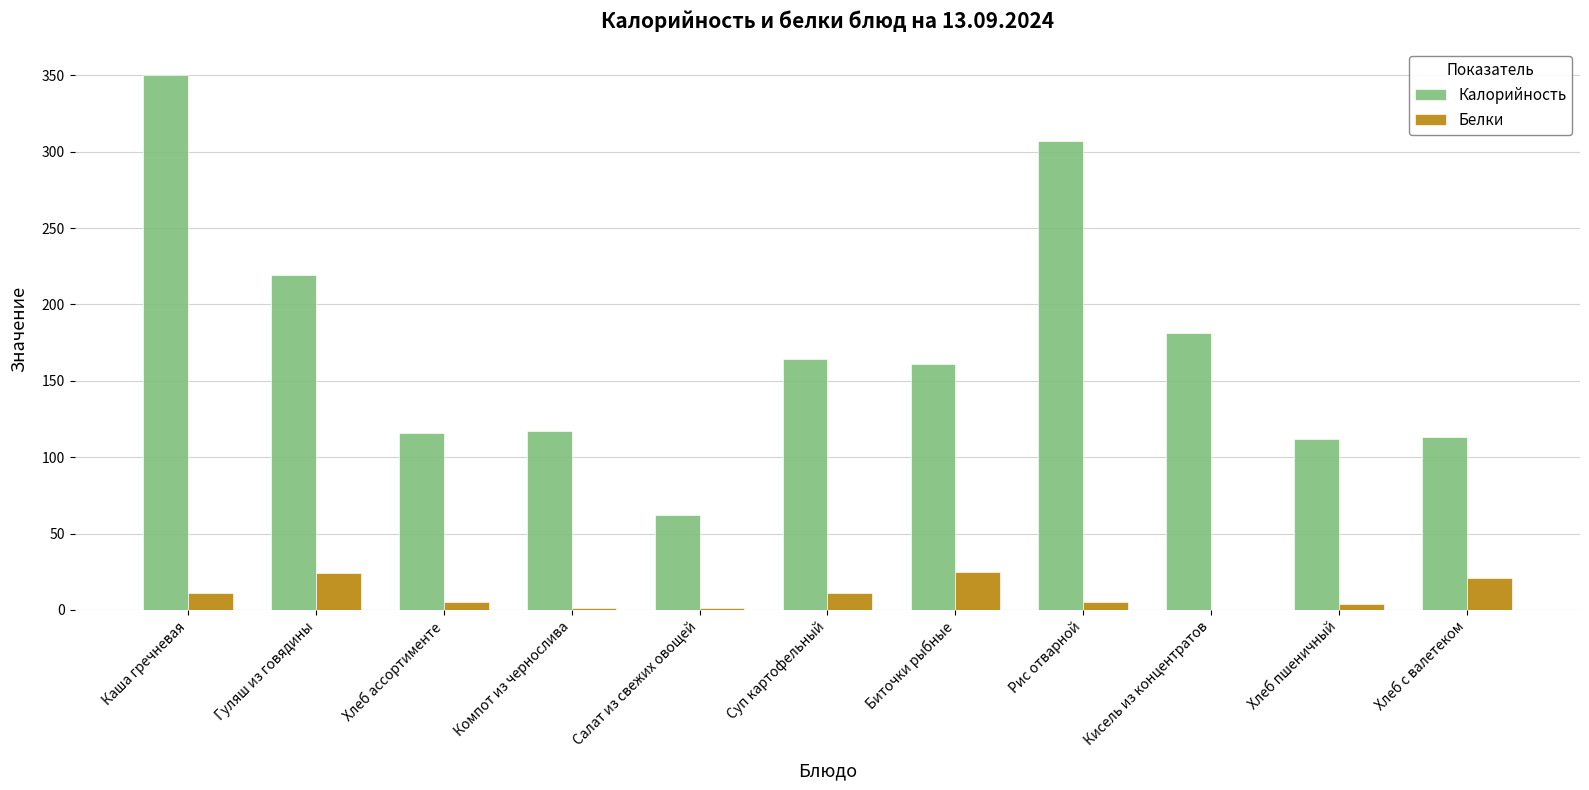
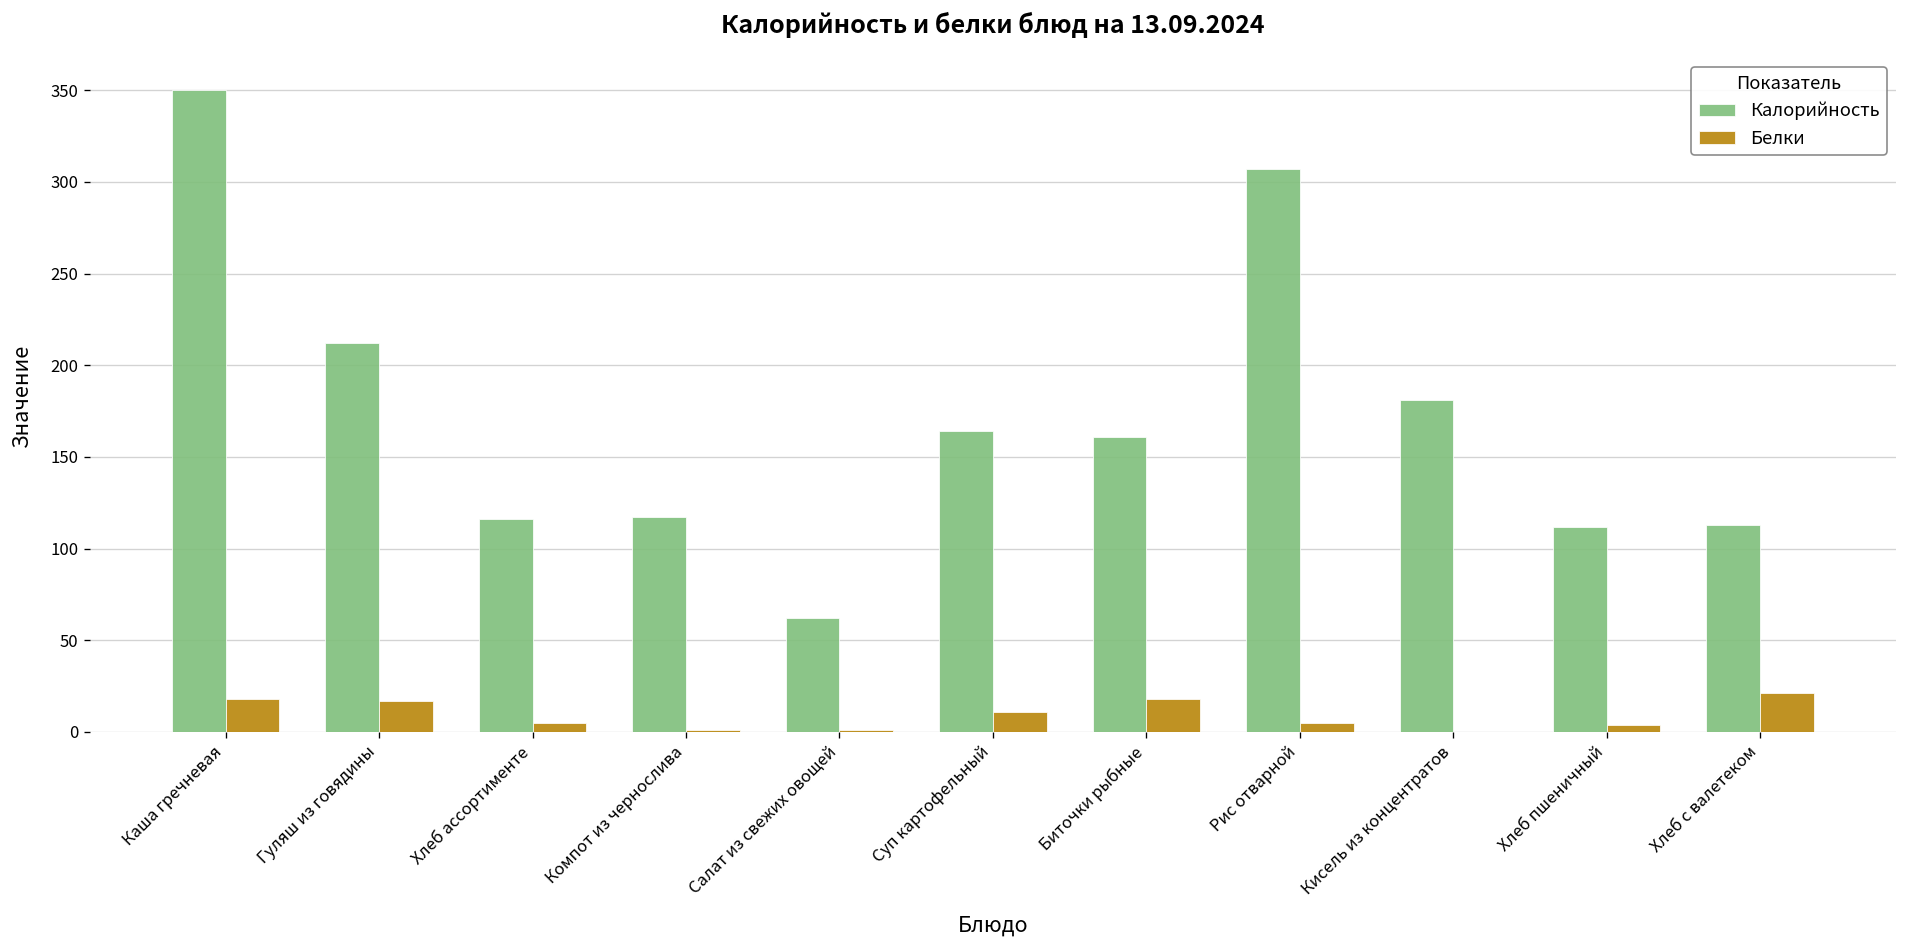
Белки, Каша гречневая: 11 -> 18
Калорийность, Гуляш из говядины: 219 -> 212
Белки, Гуляш из говядины: 24 -> 17
Белки, Биточки рыбные: 25 -> 18
